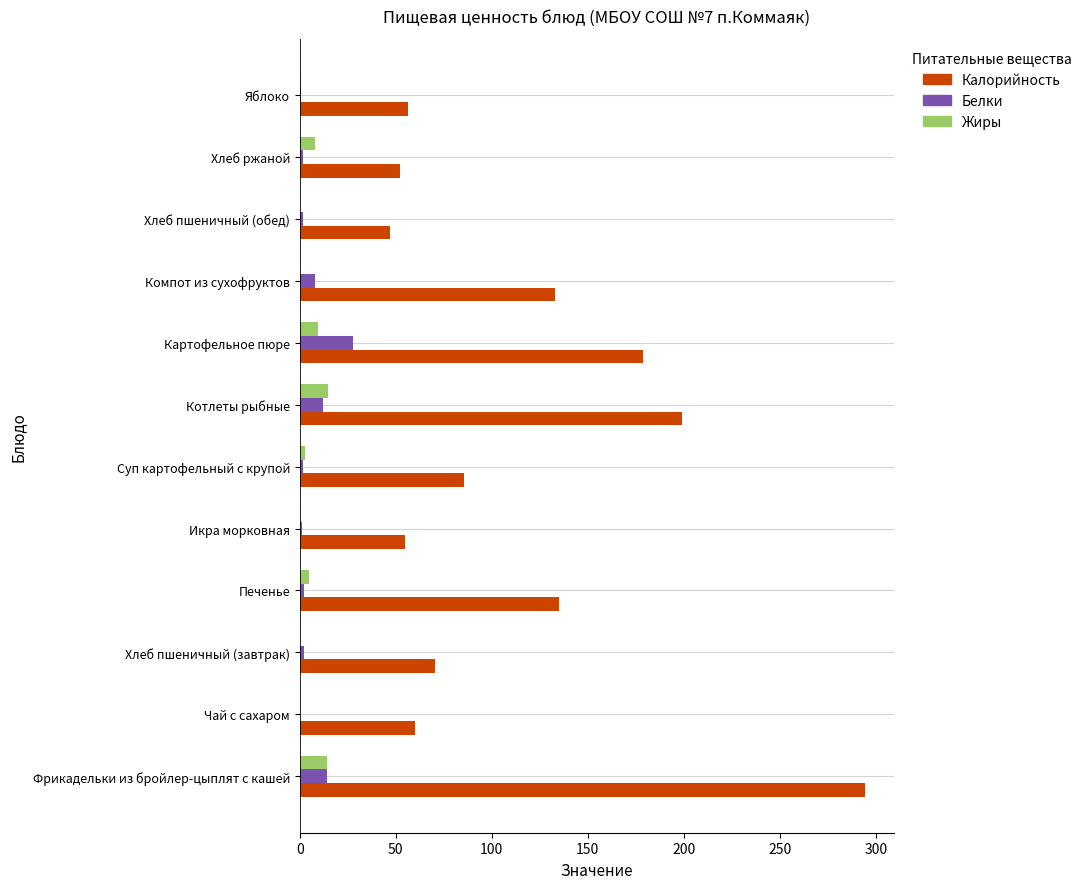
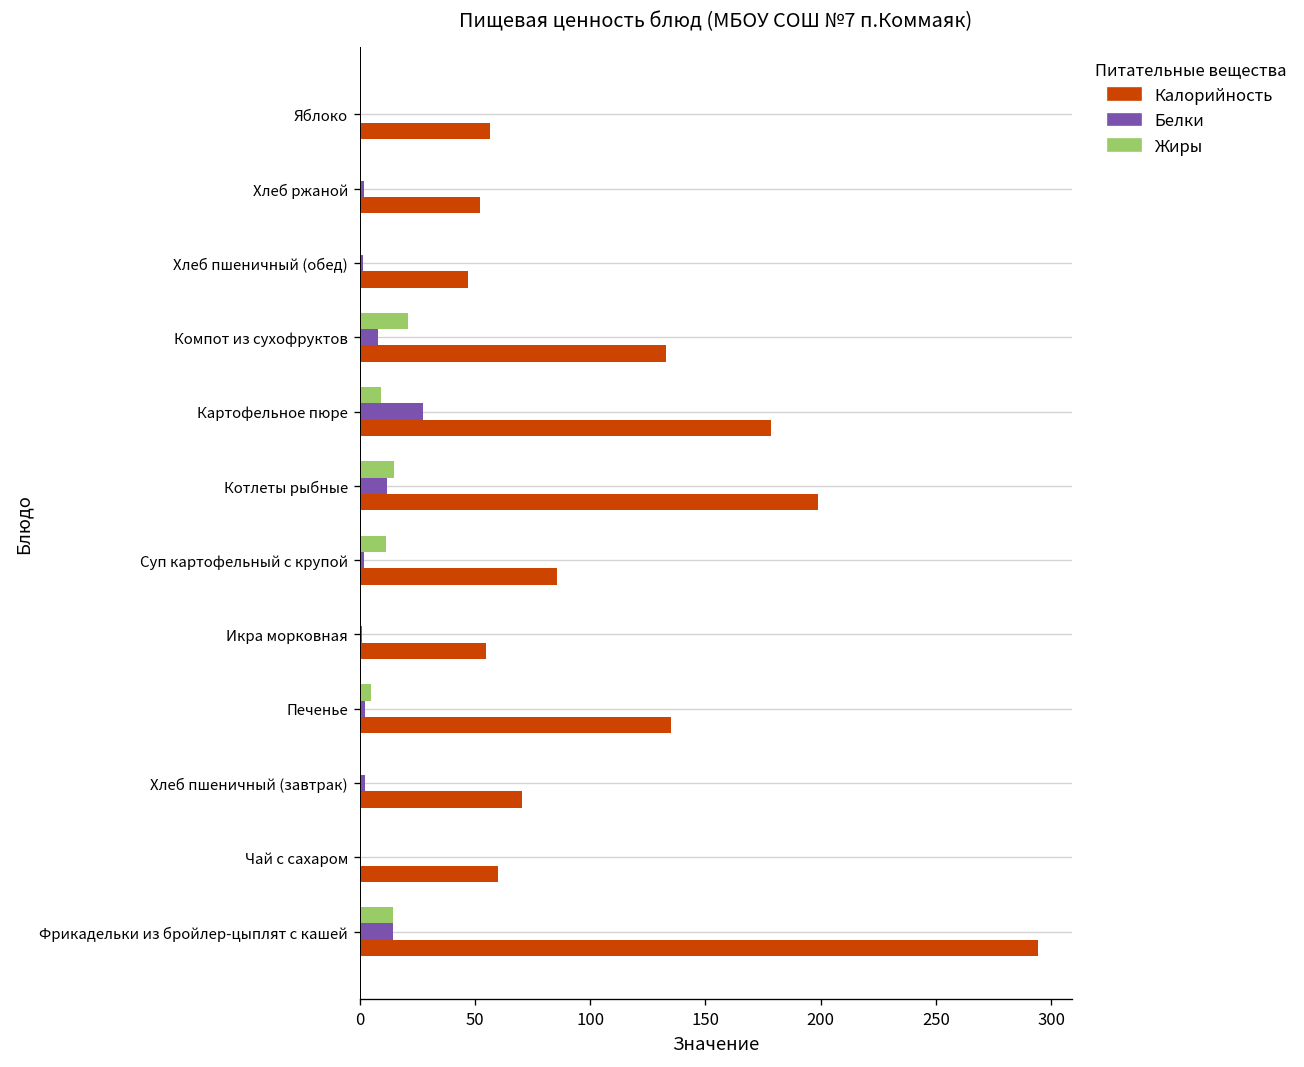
Жиры, Хлеб ржаной: 8 -> 0
Жиры, Компот из сухофруктов: 0 -> 21
Жиры, Суп картофельный с крупой: 3 -> 12
